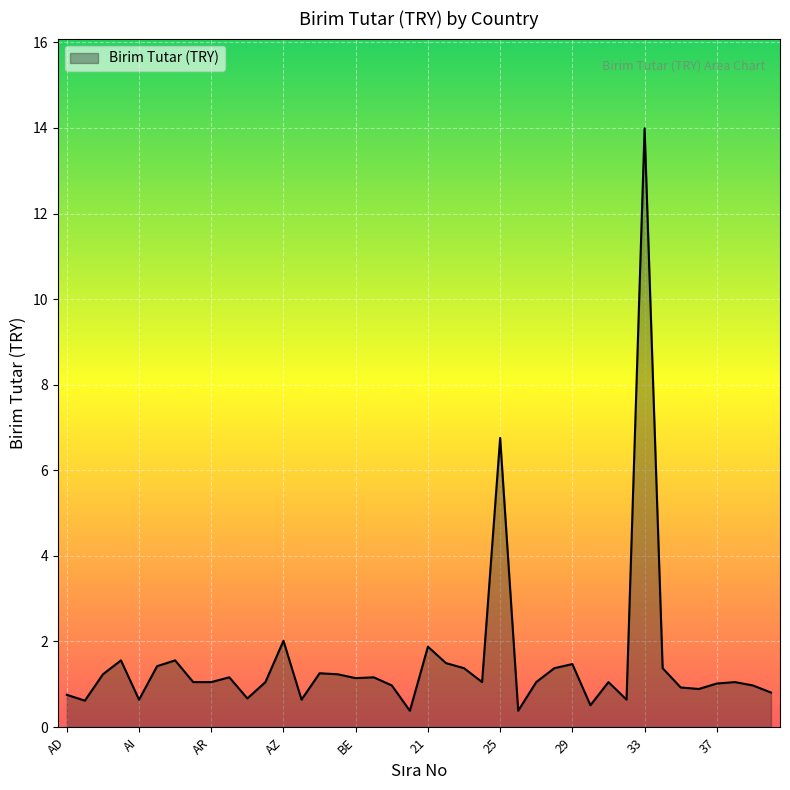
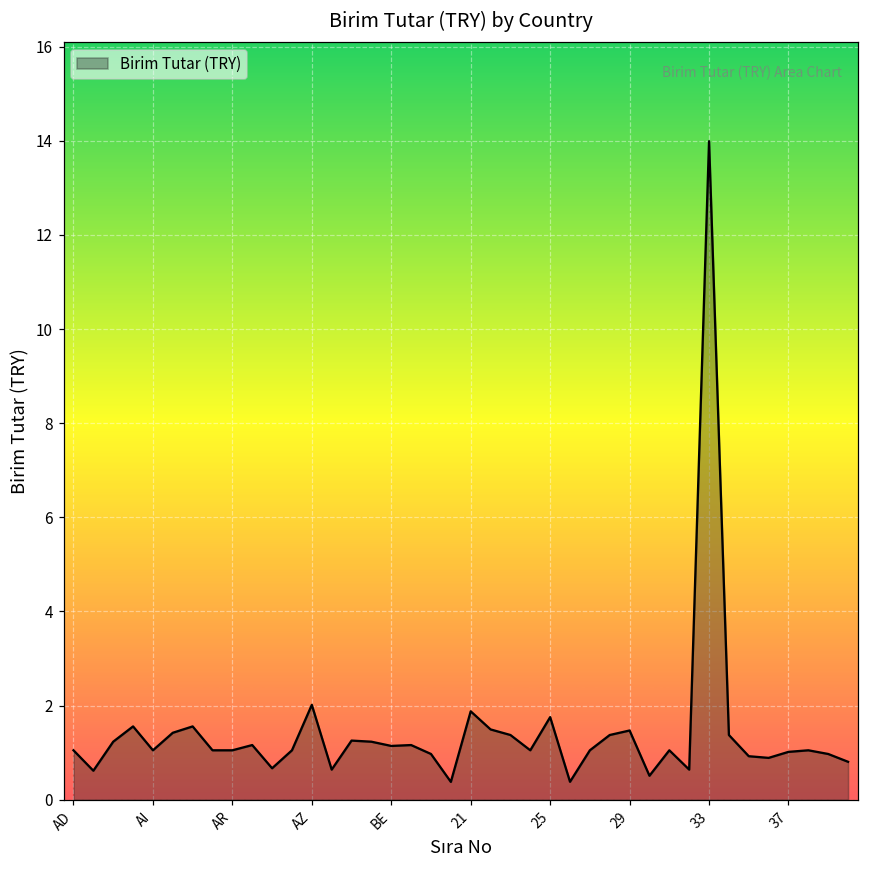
AD: 0.8 -> 1.1
AI: 0.6 -> 1.1
25: 6.8 -> 1.8
